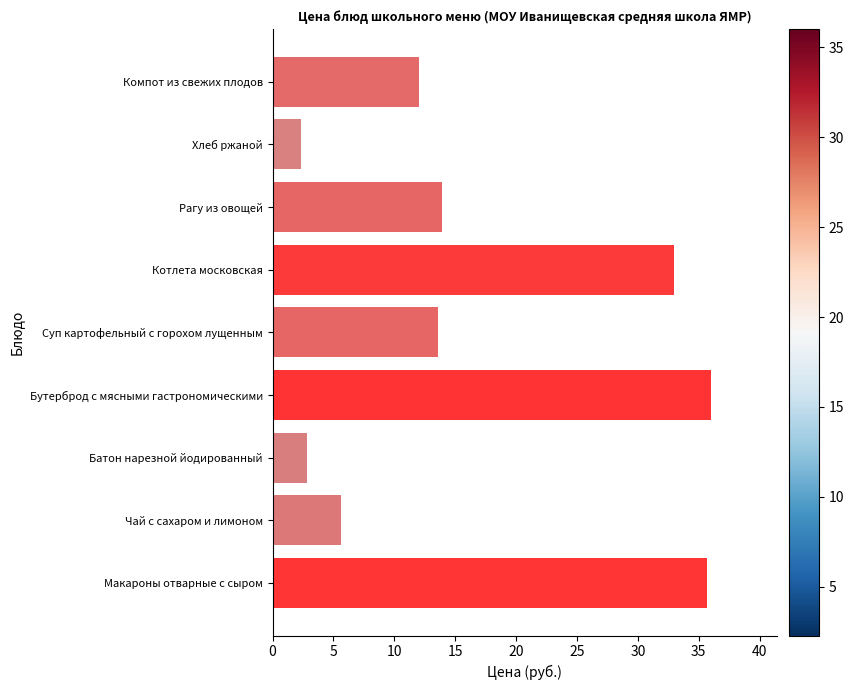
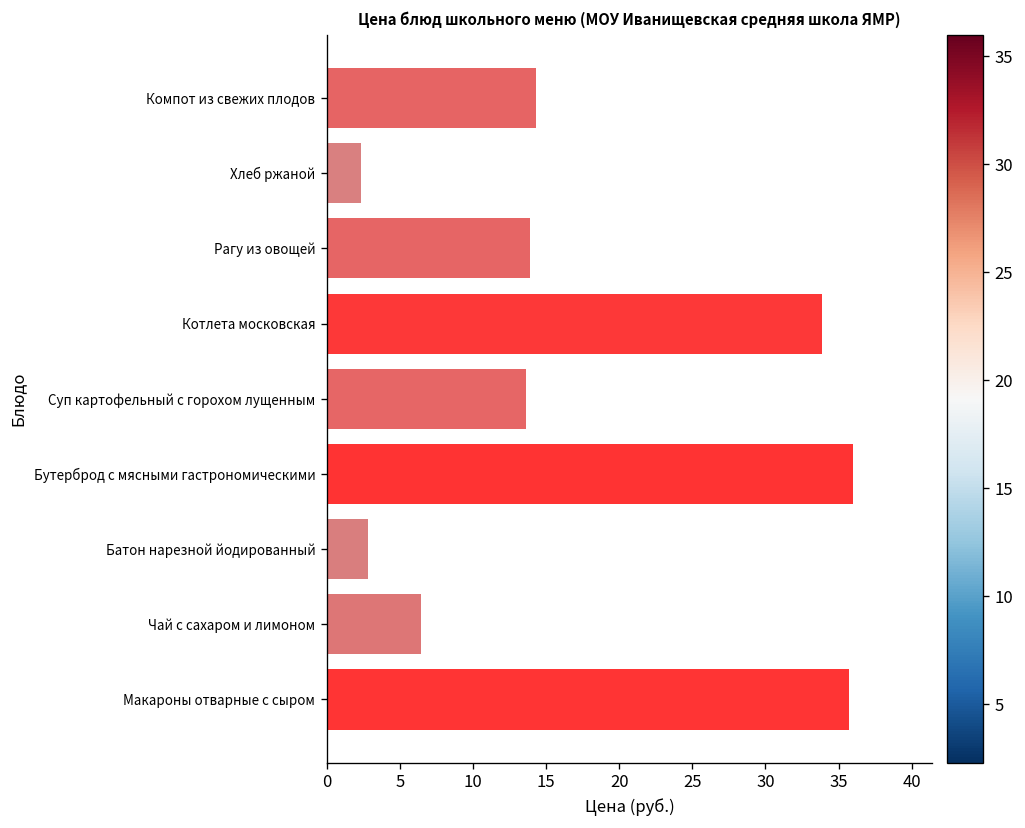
Компот из свежих плодов: 12.0 -> 14.3
Котлета московская: 33.0 -> 33.9
Чай с сахаром и лимоном: 5.6 -> 6.4
